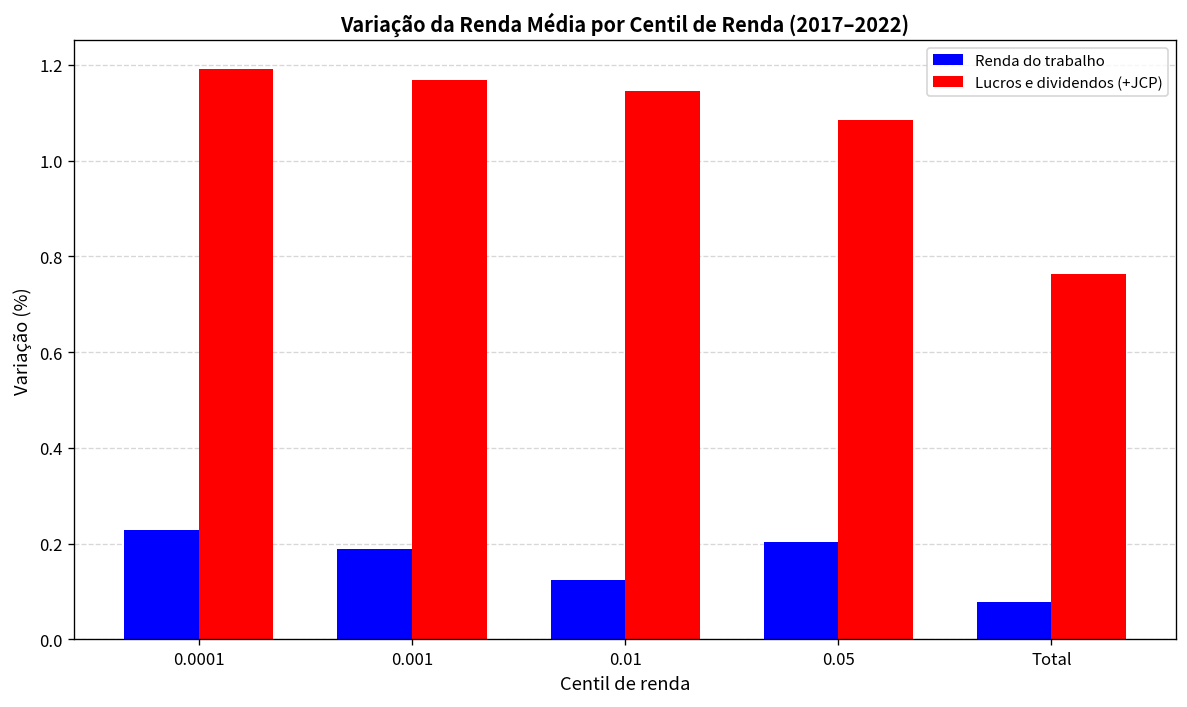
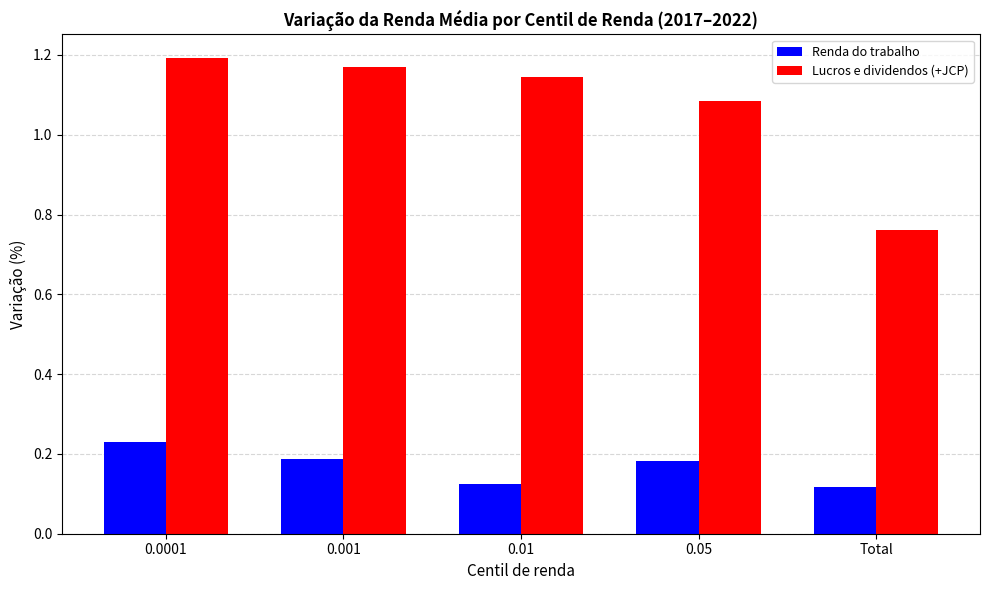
Renda do trabalho, 0.05: 0.20 -> 0.18
Renda do trabalho, Total: 0.08 -> 0.12
